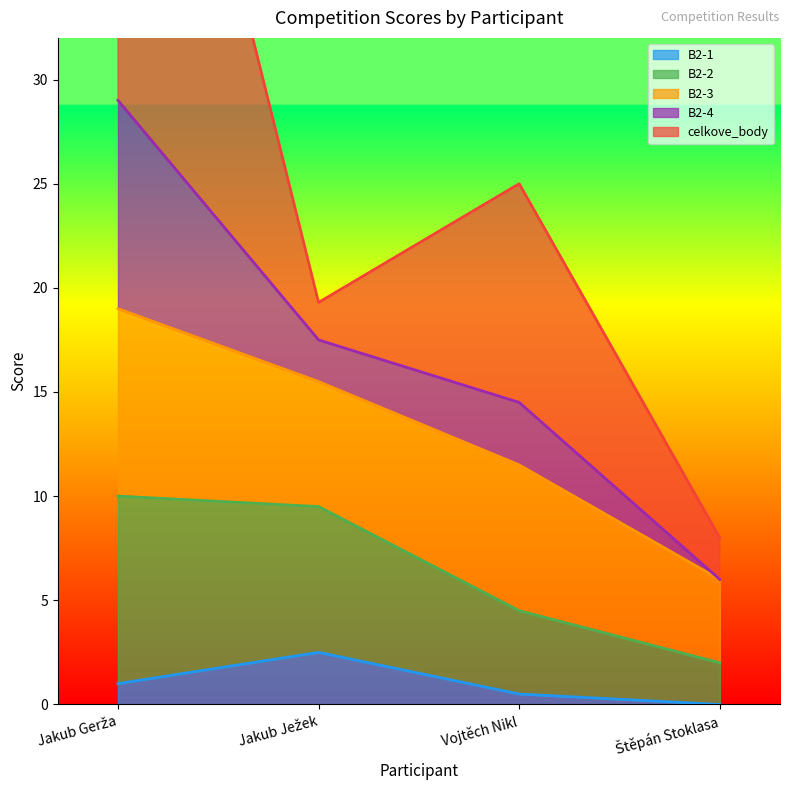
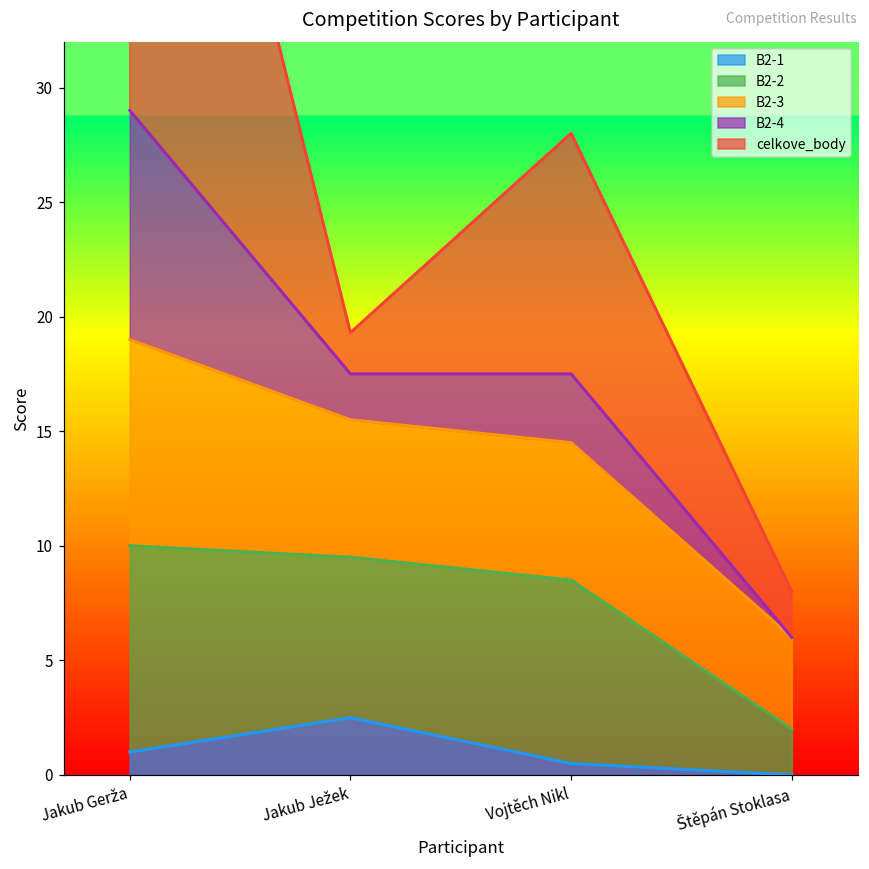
B2-2, Vojtěch Nikl: 4 -> 8
B2-3, Vojtěch Nikl: 7 -> 6
